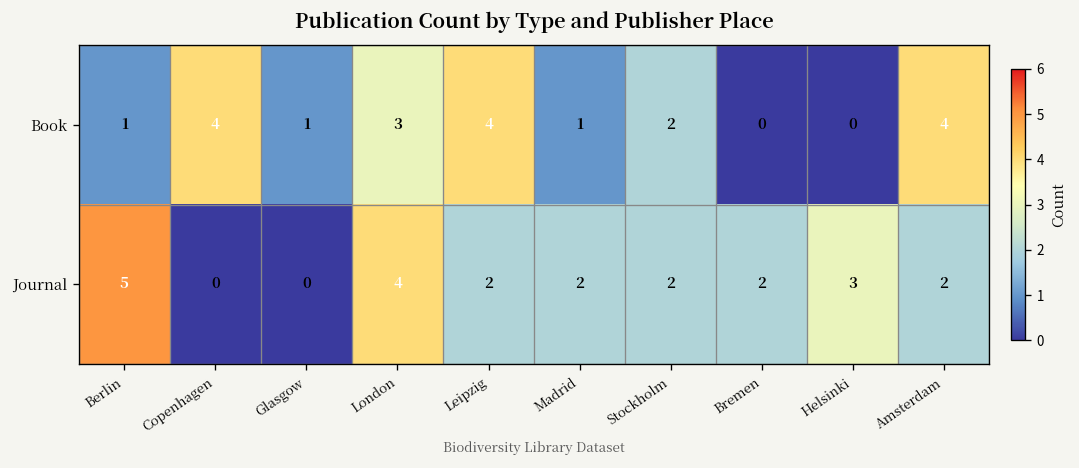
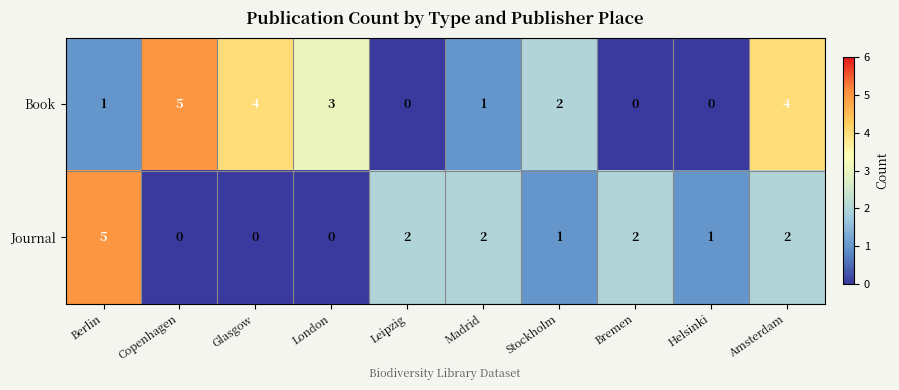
Book, Copenhagen: 4 -> 5
Book, Glasgow: 1 -> 4
Book, Leipzig: 4 -> 0
Journal, London: 4 -> 0
Journal, Stockholm: 2 -> 1
Journal, Helsinki: 3 -> 1
